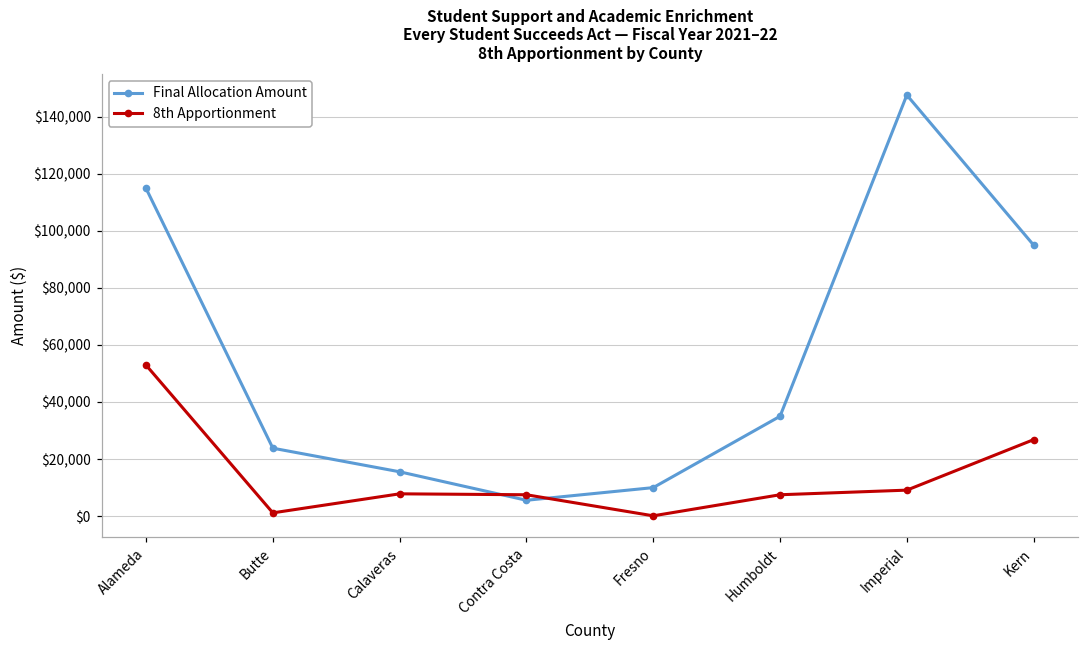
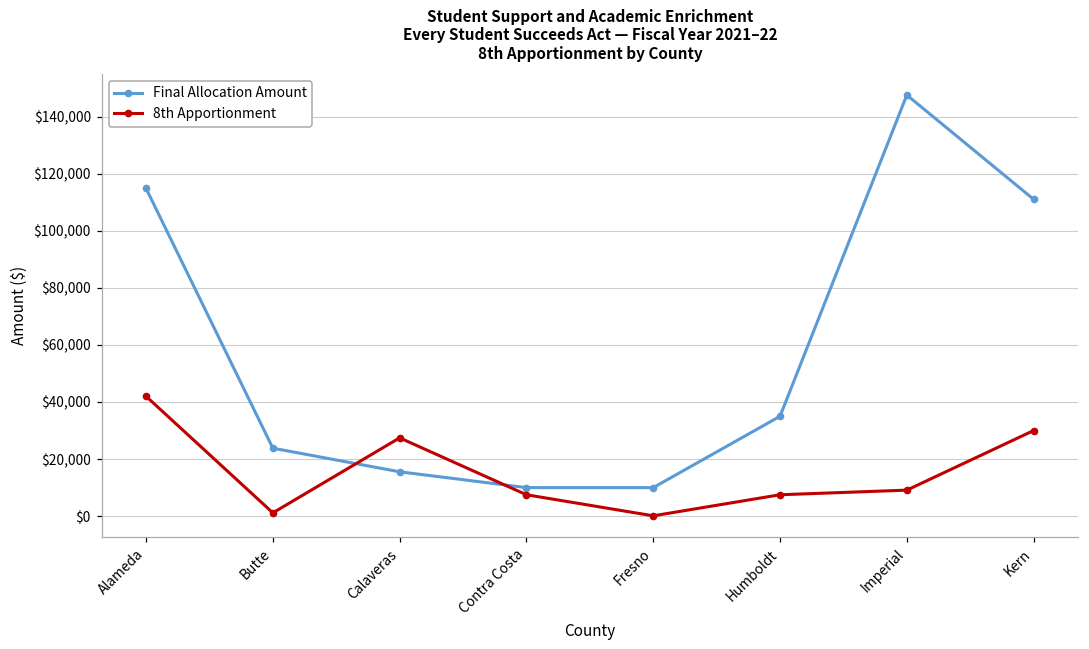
8th Apportionment, Alameda: $53,000 -> $42,000
8th Apportionment, Calaveras: $8,000 -> $27,000
Final Allocation Amount, Contra Costa: $6,000 -> $10,000
Final Allocation Amount, Kern: $95,000 -> $111,000
8th Apportionment, Kern: $27,000 -> $30,000
